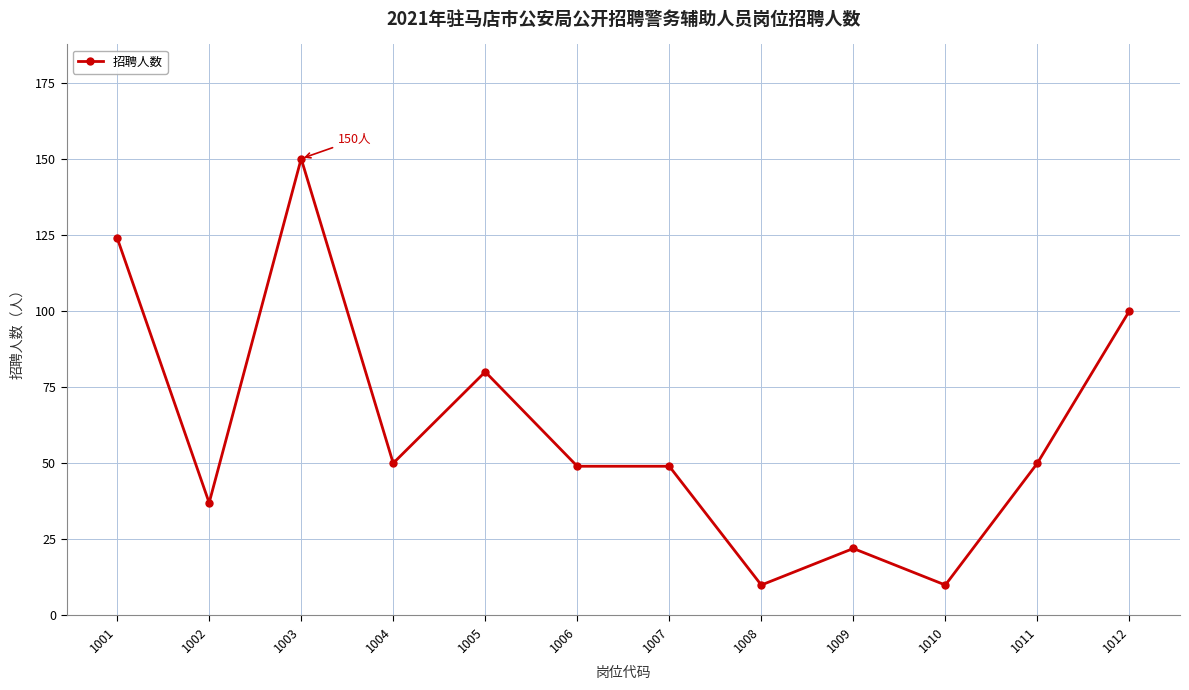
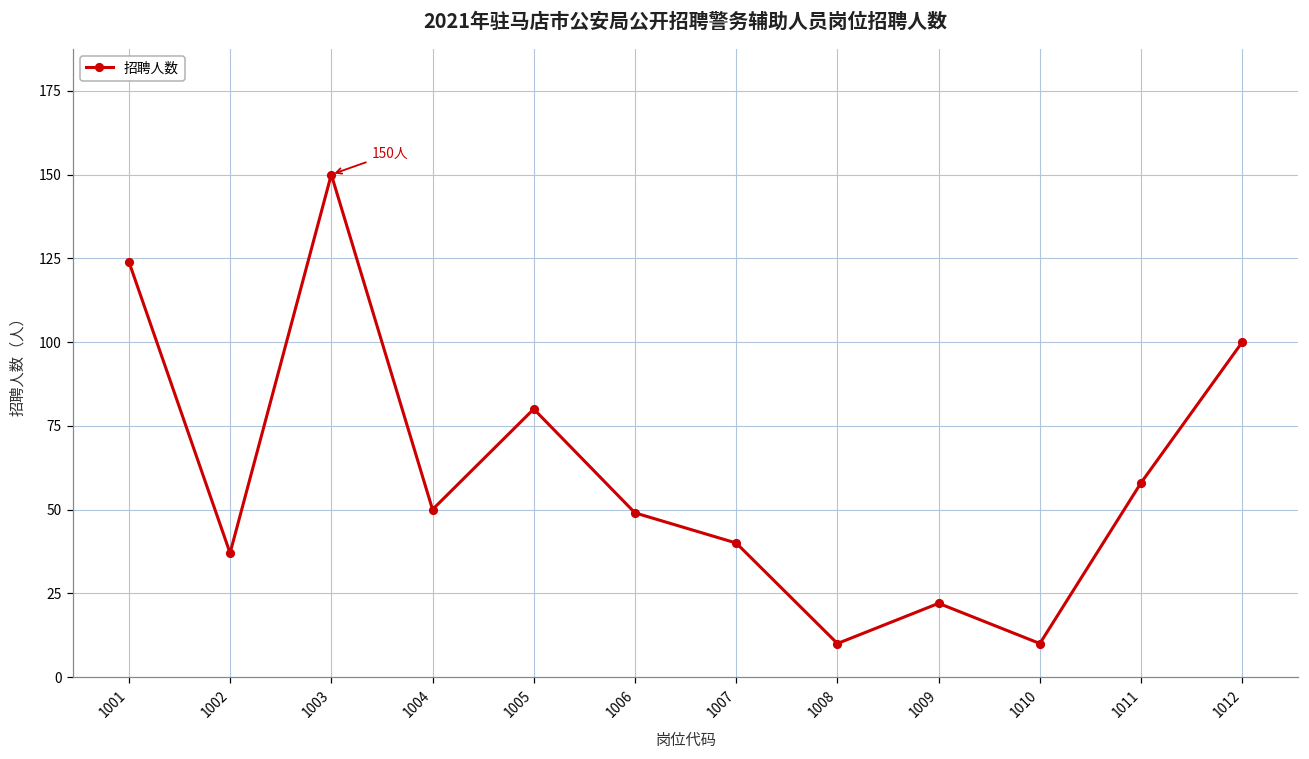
1007: 49 -> 40
1011: 50 -> 58
